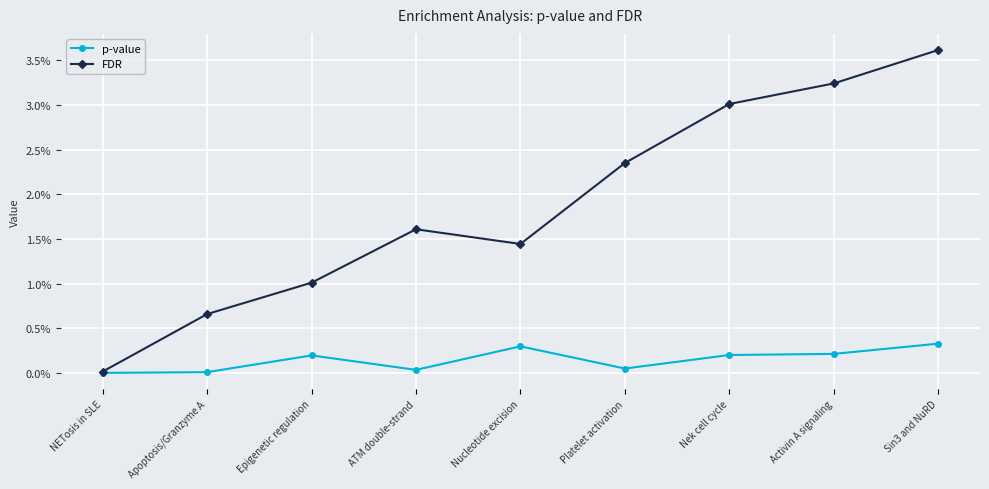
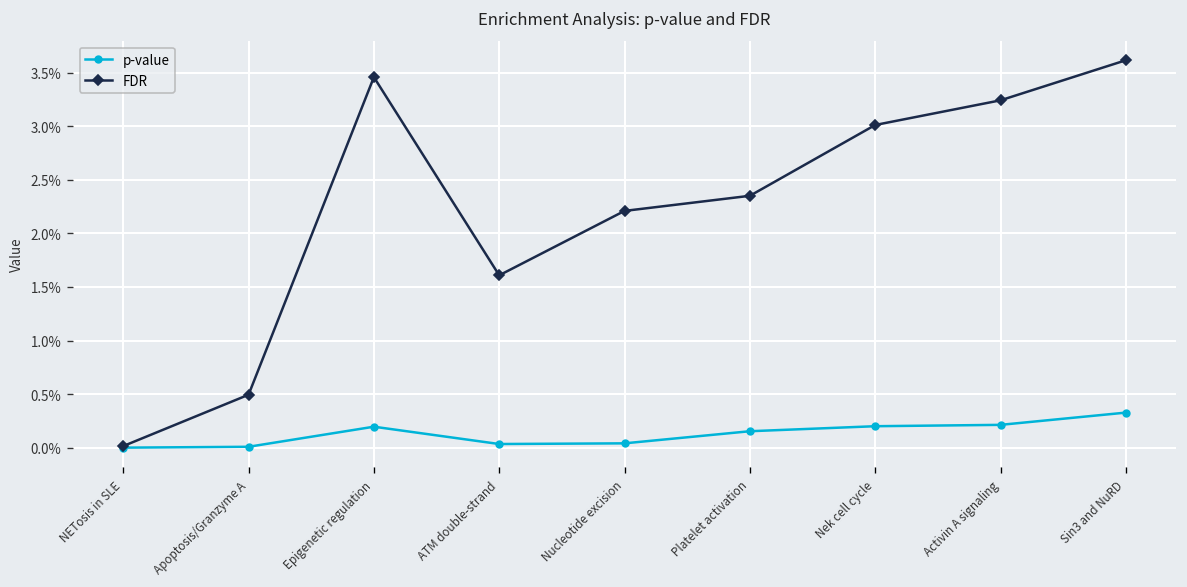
FDR, Apoptosis/Granzyme A: 0.7% -> 0.5%
FDR, Epigenetic regulation: 1.0% -> 3.5%
p-value, Nucleotide excision: 0.3% -> 0.0%
FDR, Nucleotide excision: 1.4% -> 2.2%
p-value, Platelet activation: 0.0% -> 0.2%
